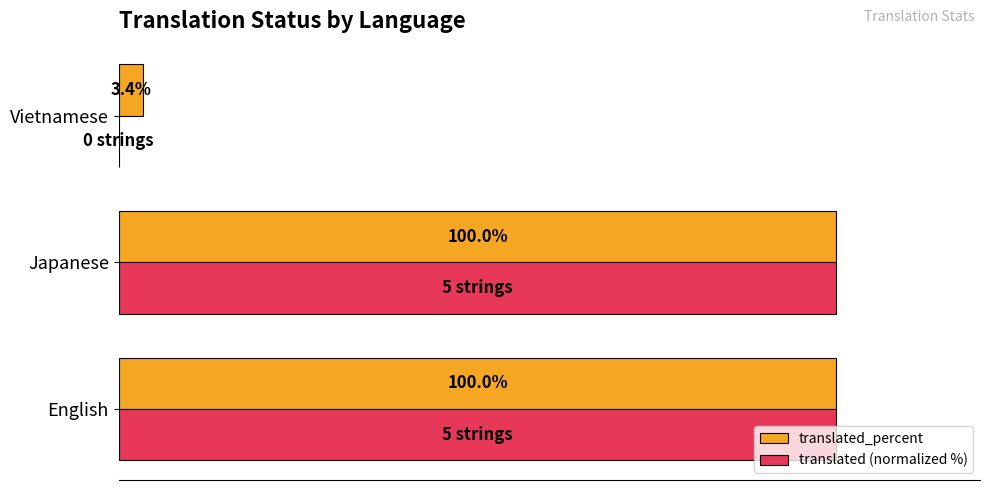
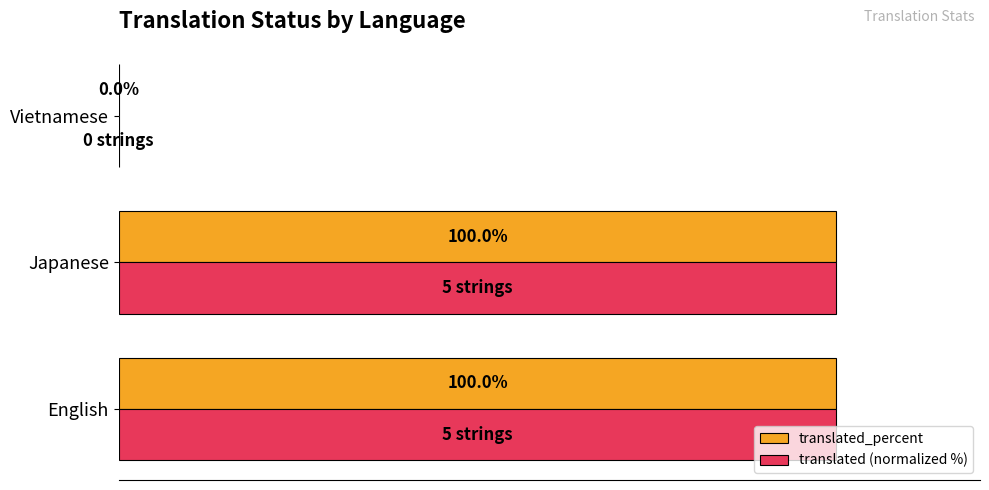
translated_percent, Vietnamese: 3.4% -> 0.0%
